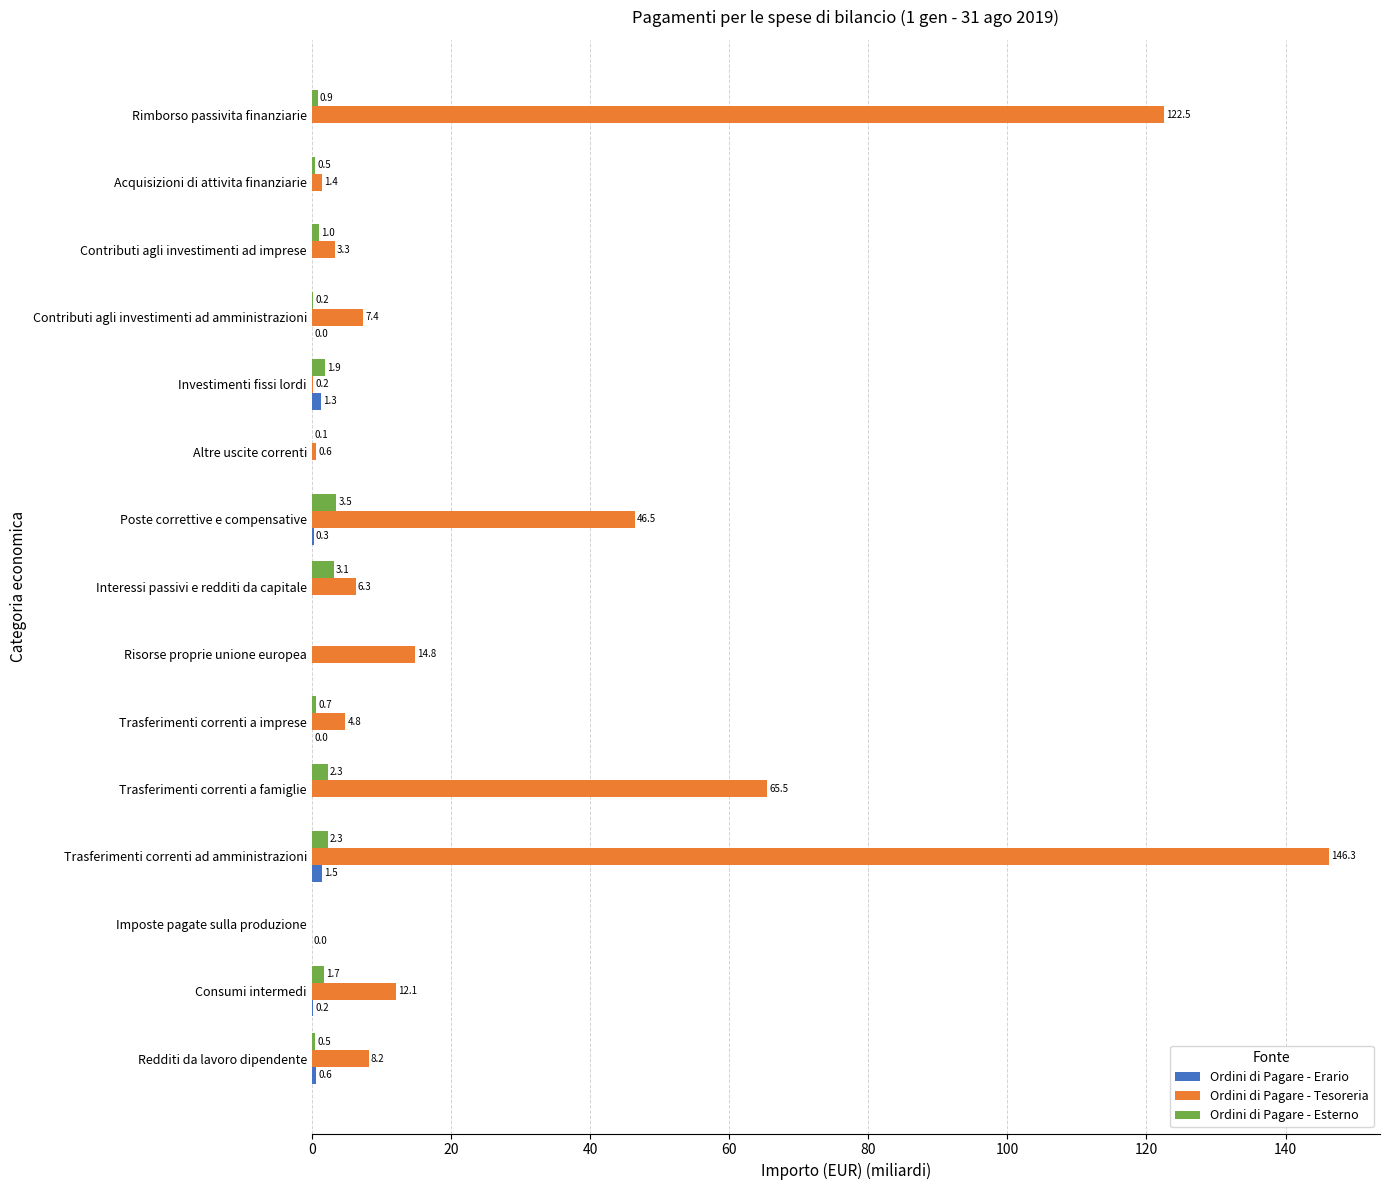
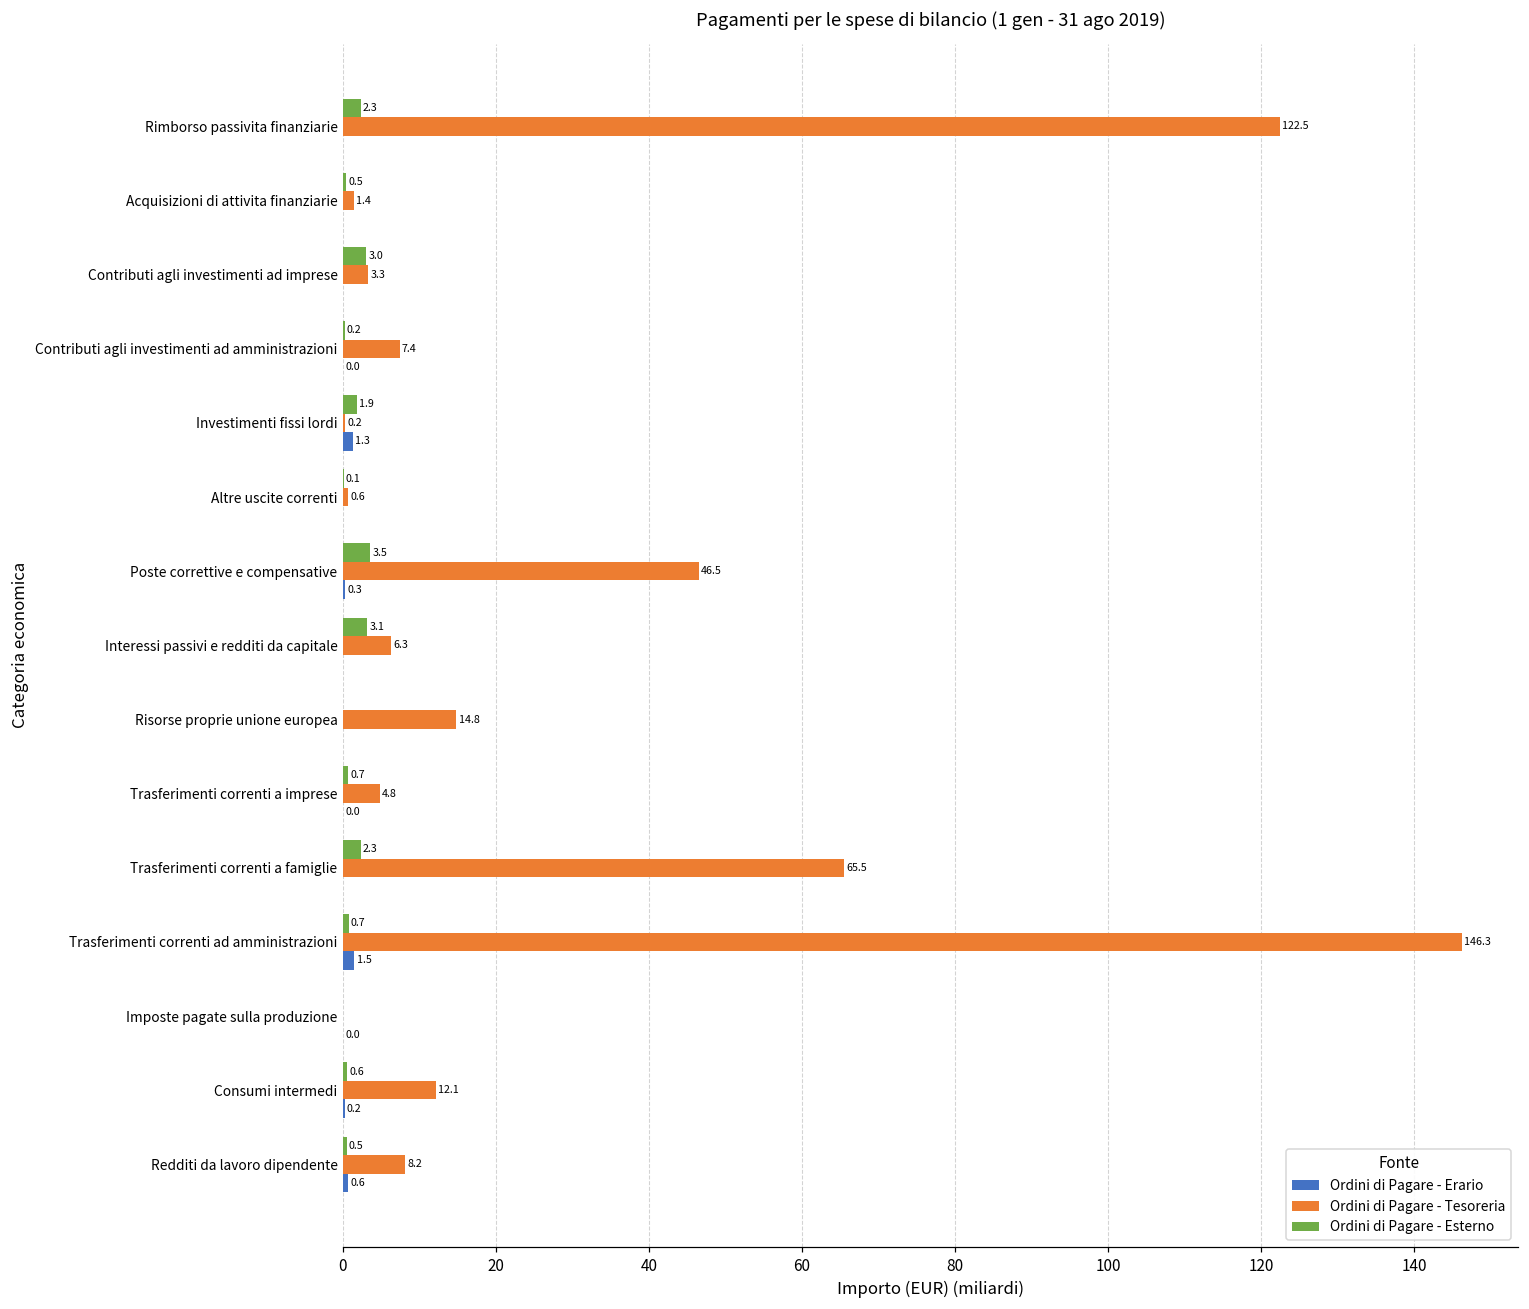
Ordini di Pagare - Esterno, Rimborso passivita finanziarie: 0.9 -> 2.3
Ordini di Pagare - Esterno, Contributi agli investimenti ad imprese: 1.0 -> 3.0
Ordini di Pagare - Esterno, Trasferimenti correnti ad amministrazioni: 2.3 -> 0.7
Ordini di Pagare - Esterno, Consumi intermedi: 1.7 -> 0.6
